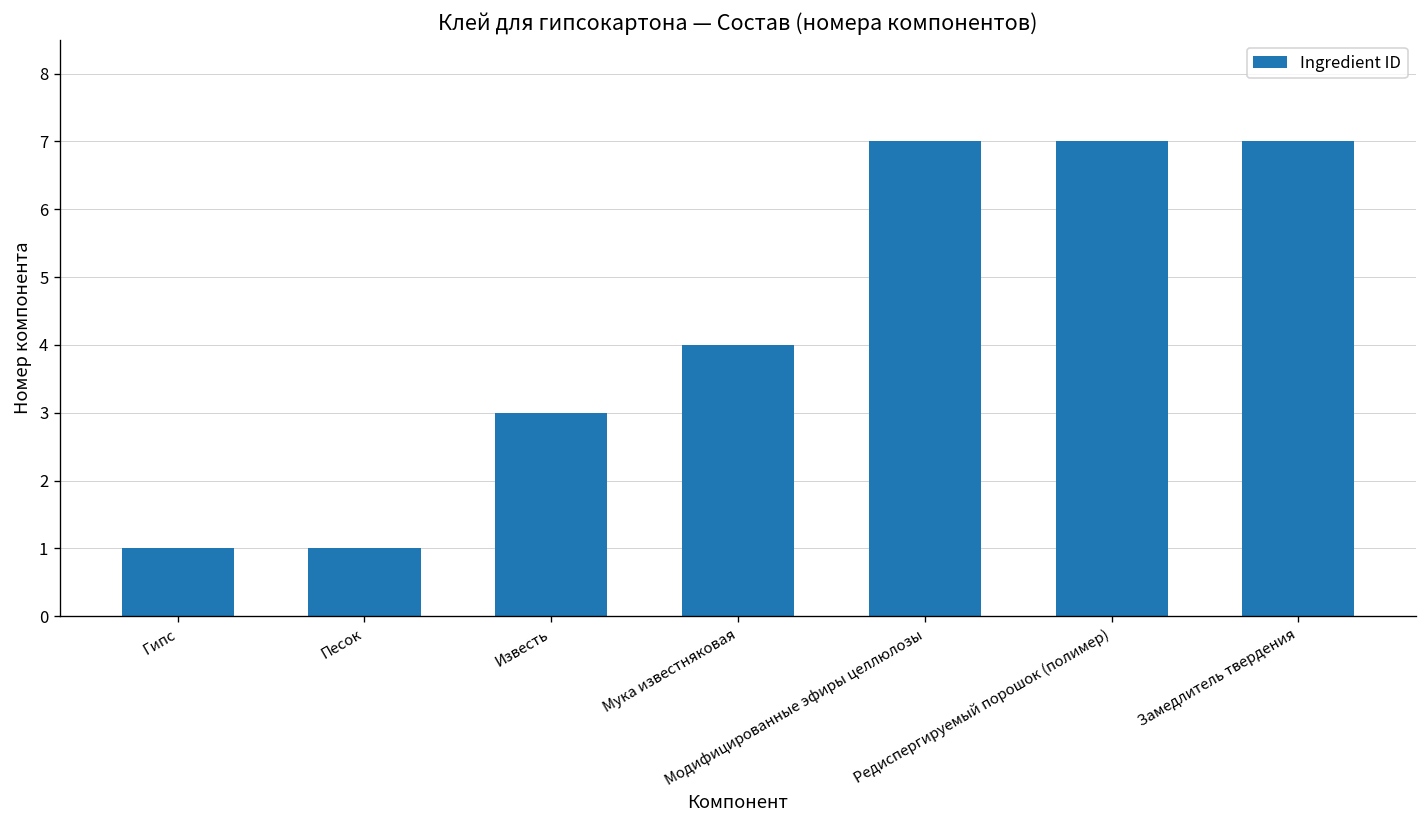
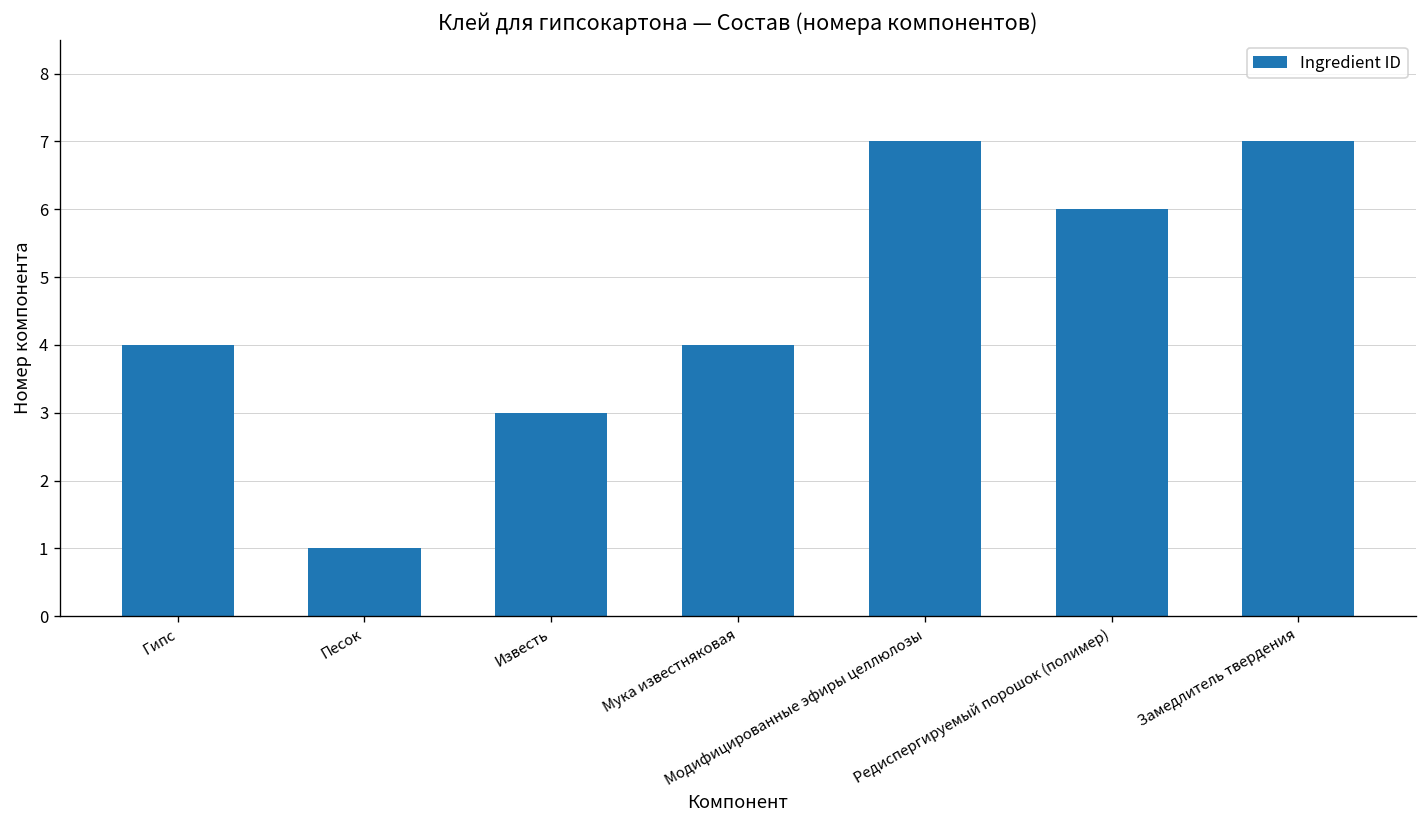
Гипс: 1 -> 4
Редиспергируемый порошок (полимер): 7 -> 6
